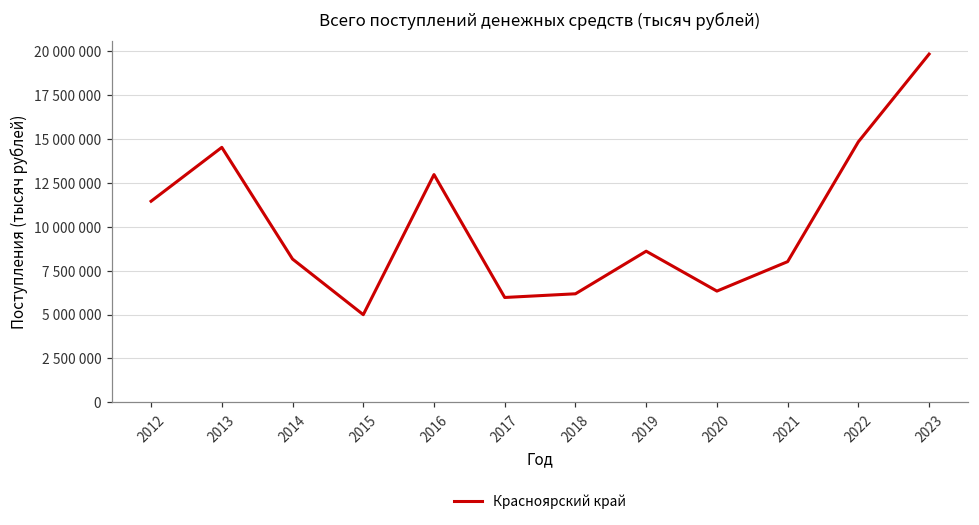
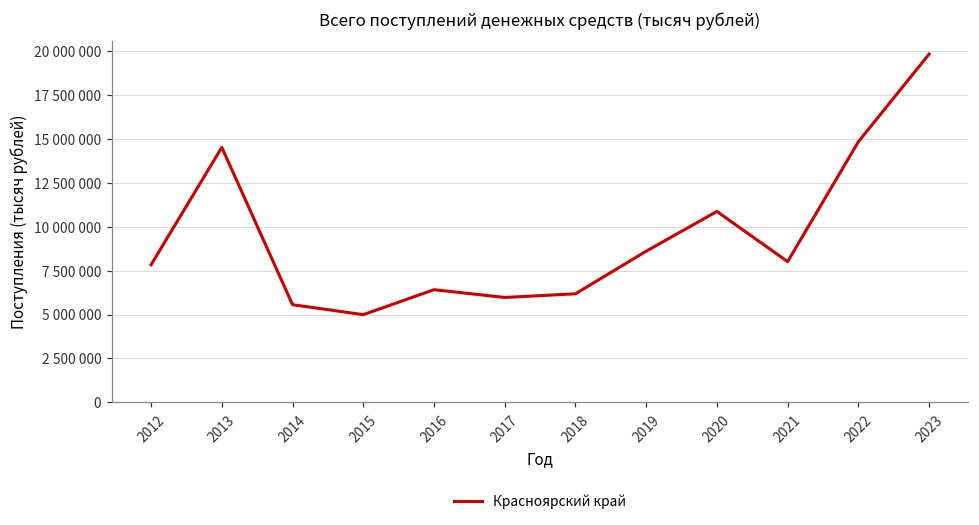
2012: 11500000 -> 7800000
2014: 8200000 -> 5600000
2016: 13000000 -> 6400000
2020: 6300000 -> 10900000
